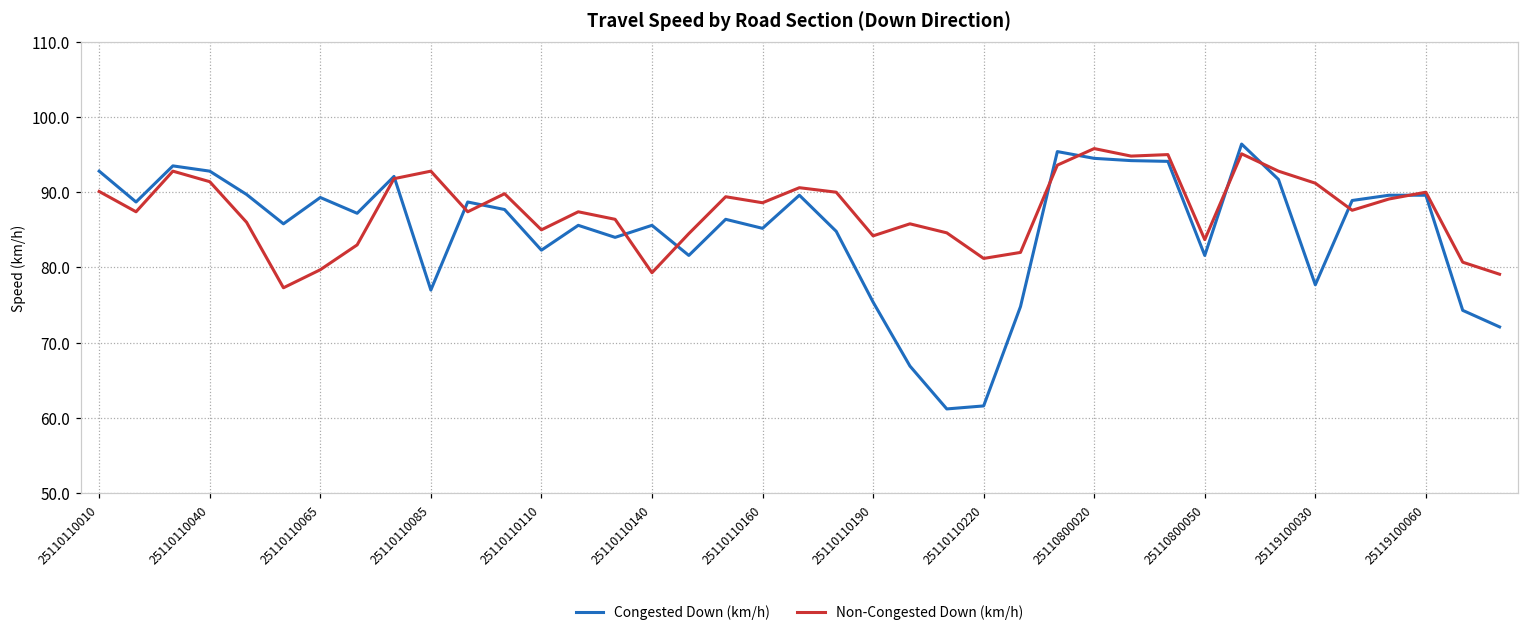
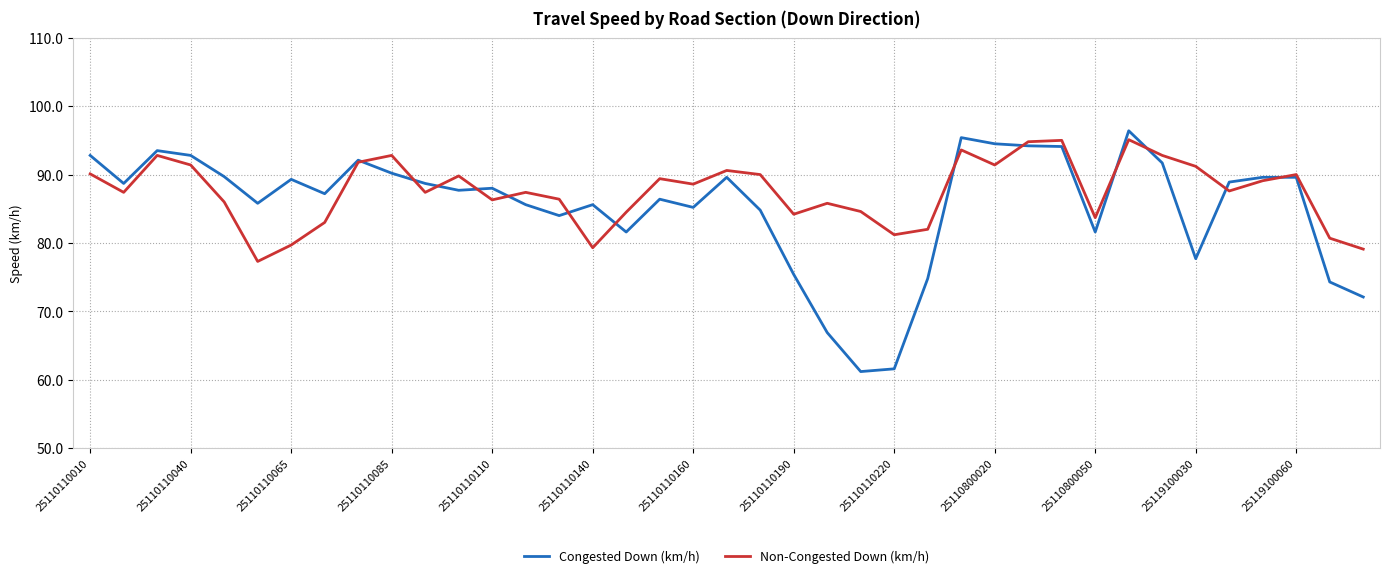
Congested Down (km/h), 25110110085: 77 -> 90
Congested Down (km/h), 25110110110: 82 -> 88
Non-Congested Down (km/h), 25110110110: 85 -> 86
Non-Congested Down (km/h), 25110800020: 96 -> 91
